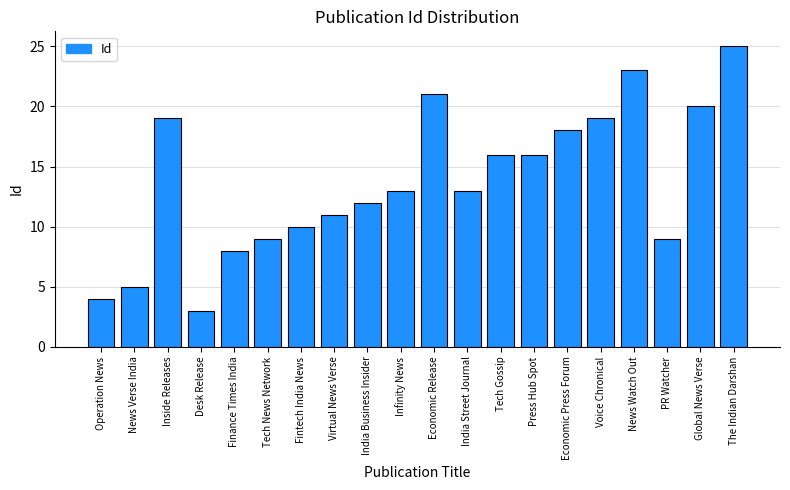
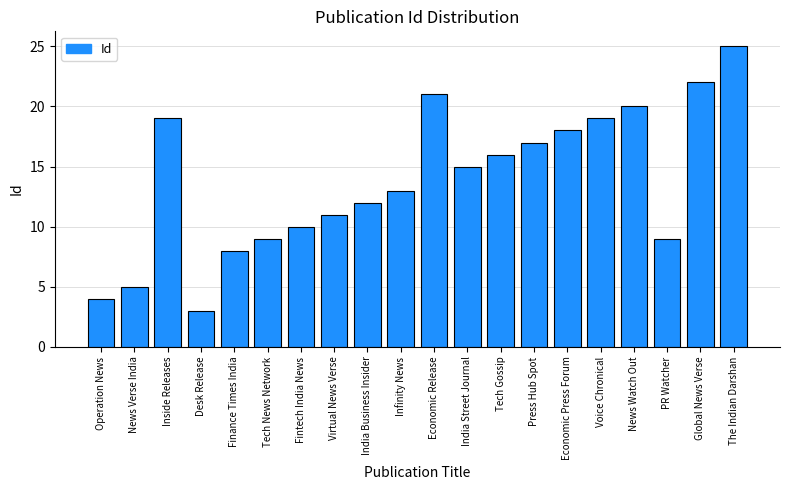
India Street Journal: 13 -> 15
Press Hub Spot: 16 -> 17
News Watch Out: 23 -> 20
Global News Verse: 20 -> 22
